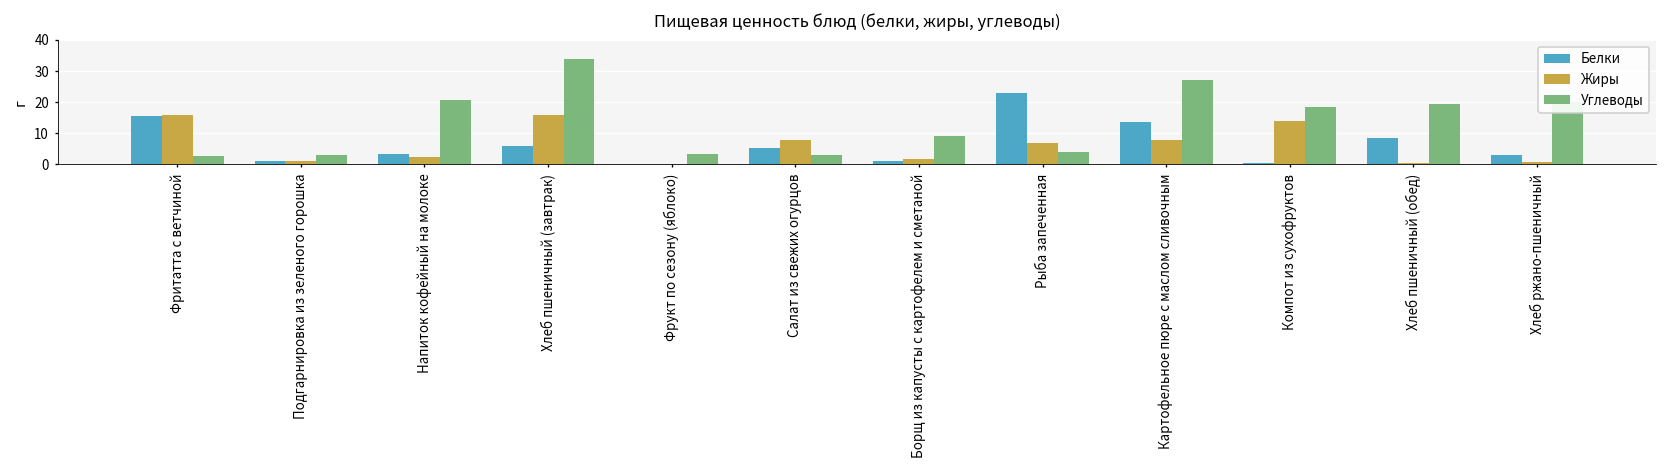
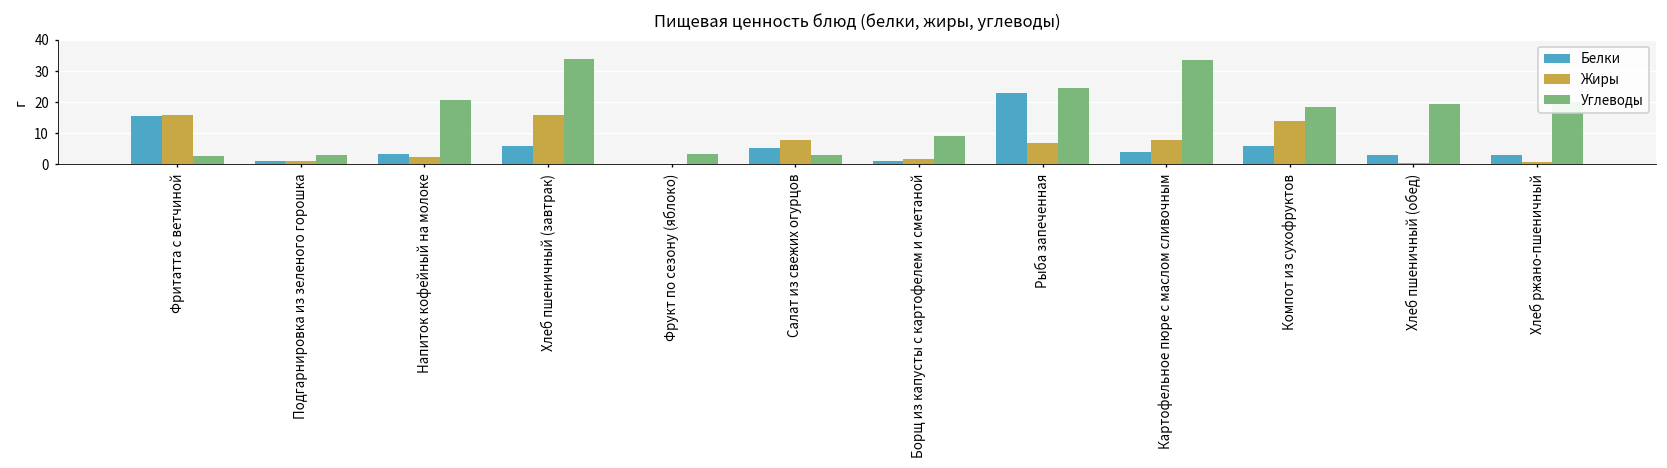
Углеводы, Рыба запеченная: 4 -> 25
Белки, Картофельное пюре с маслом сливочным: 14 -> 4
Углеводы, Картофельное пюре с маслом сливочным: 27 -> 34
Белки, Компот из сухофруктов: 1 -> 6
Белки, Хлеб пшеничный (обед): 8 -> 3
